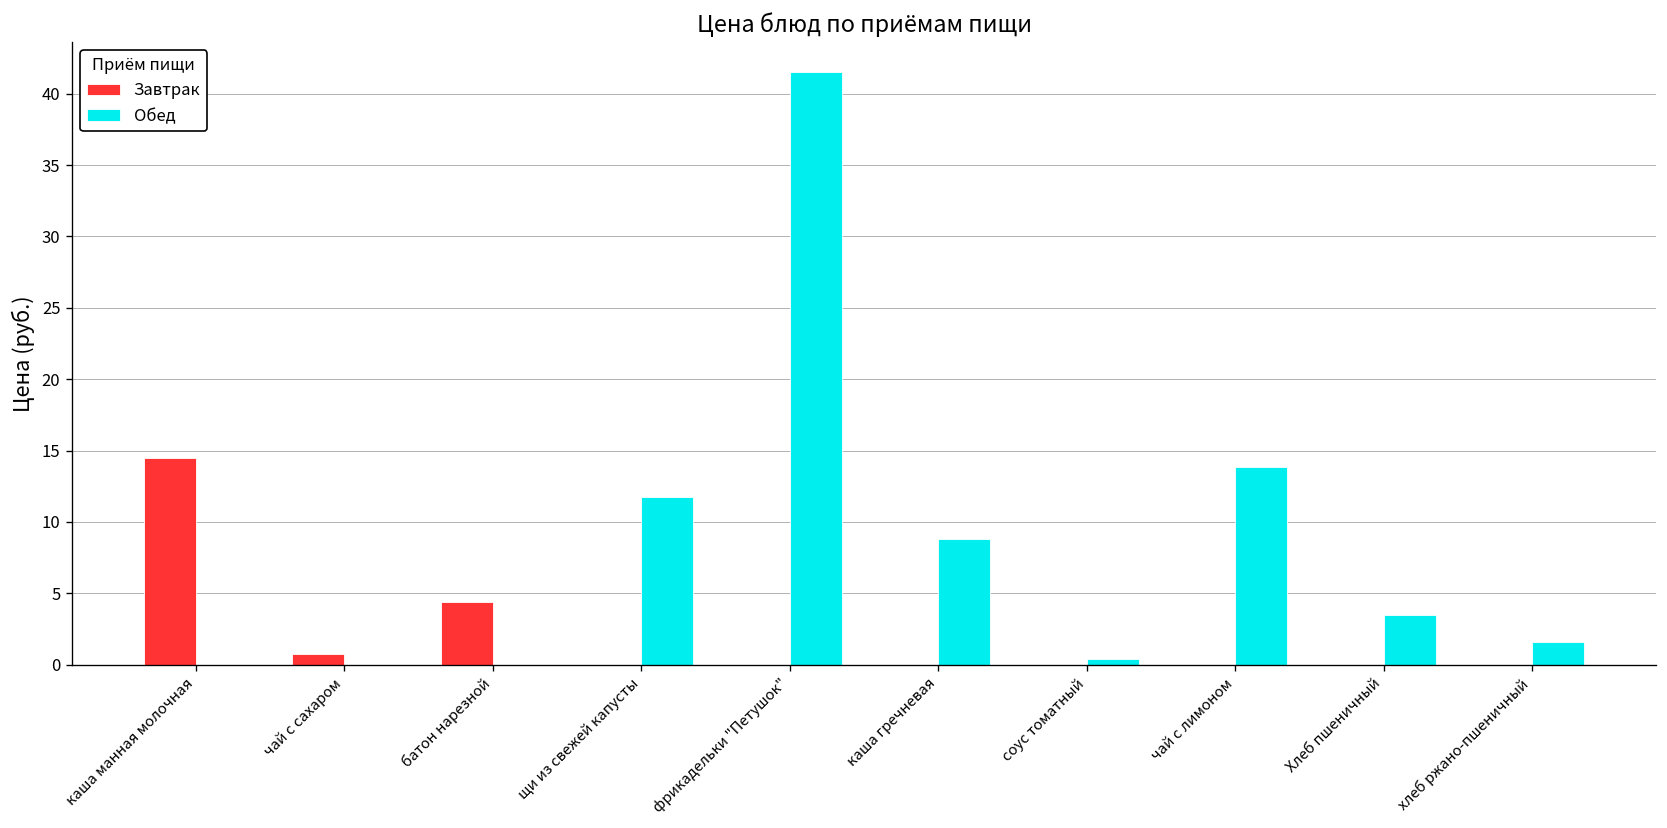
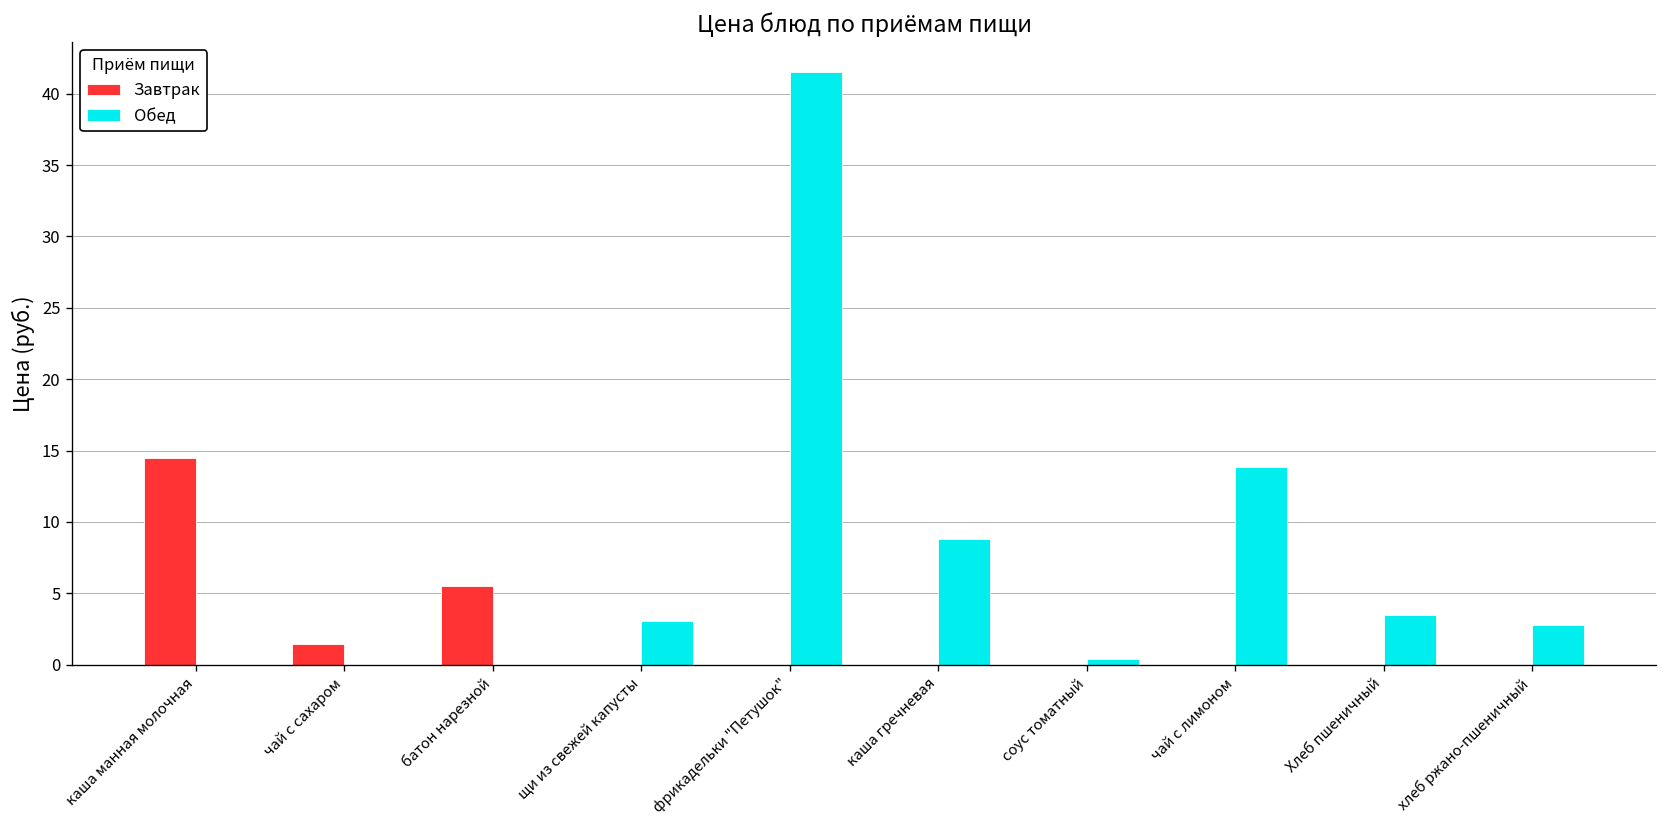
Завтрак, чай с сахаром: 0.8 -> 1.5
Завтрак, батон нарезной: 4.4 -> 5.5
Обед, щи из свежей капусты: 11.8 -> 3.1
Обед, хлеб ржано-пшеничный: 1.6 -> 2.8
